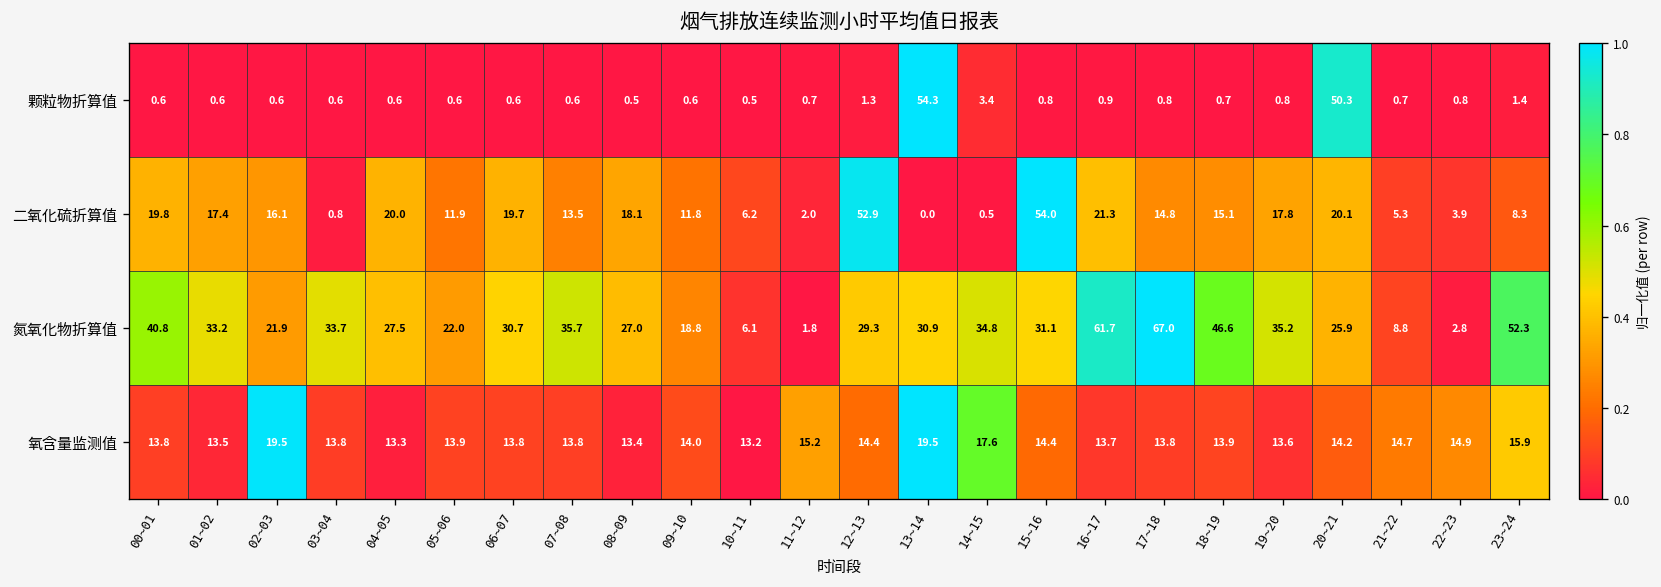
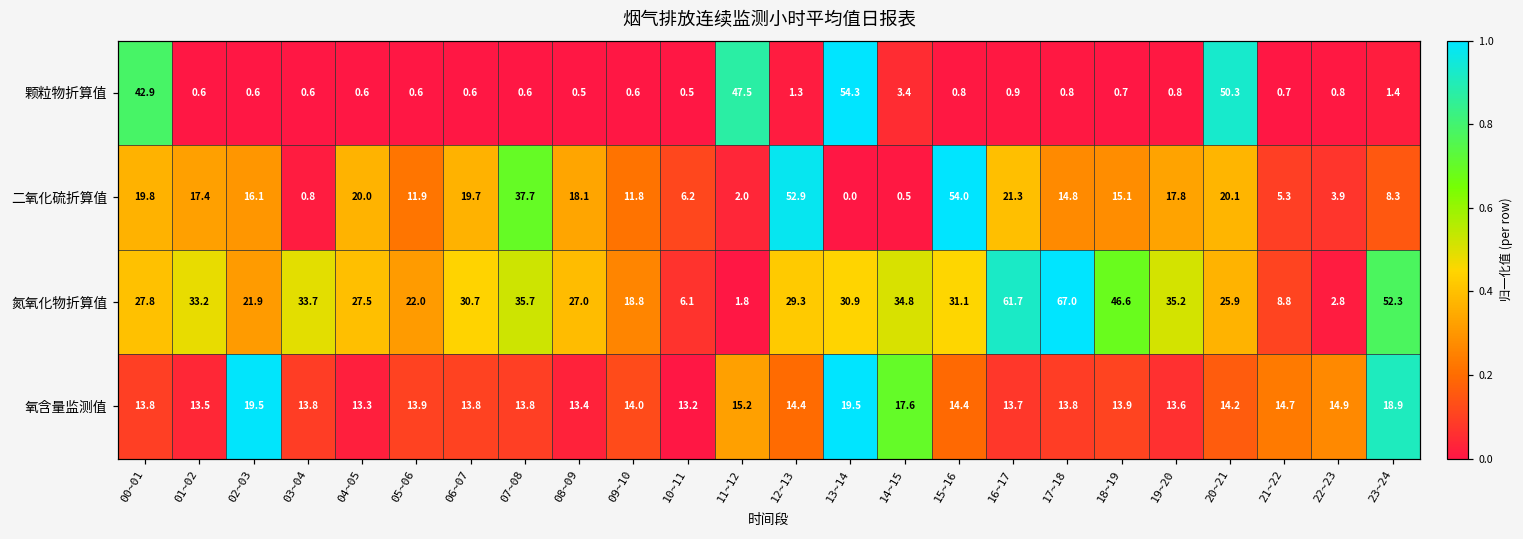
颗粒物折算值, 00~01: 0.6 -> 42.9
颗粒物折算值, 11~12: 0.7 -> 47.5
二氧化硫折算值, 07~08: 13.5 -> 37.7
氮氧化物折算值, 00~01: 40.8 -> 27.8
氧含量监测值, 23~24: 15.9 -> 18.9
